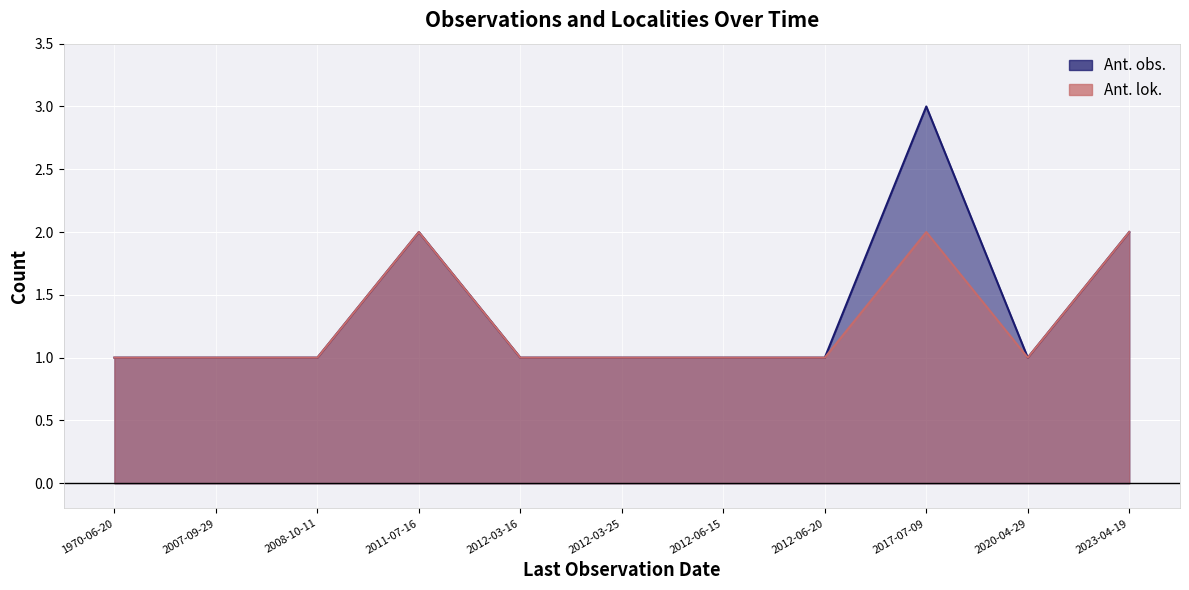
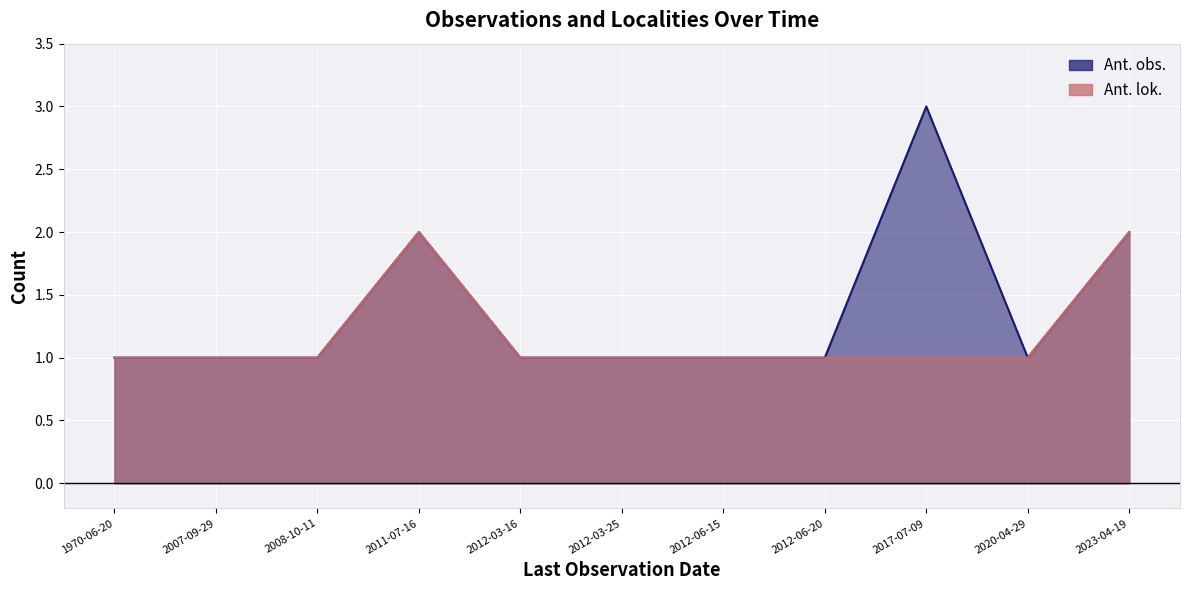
Ant. lok., 2017-07-09: 2 -> 1
